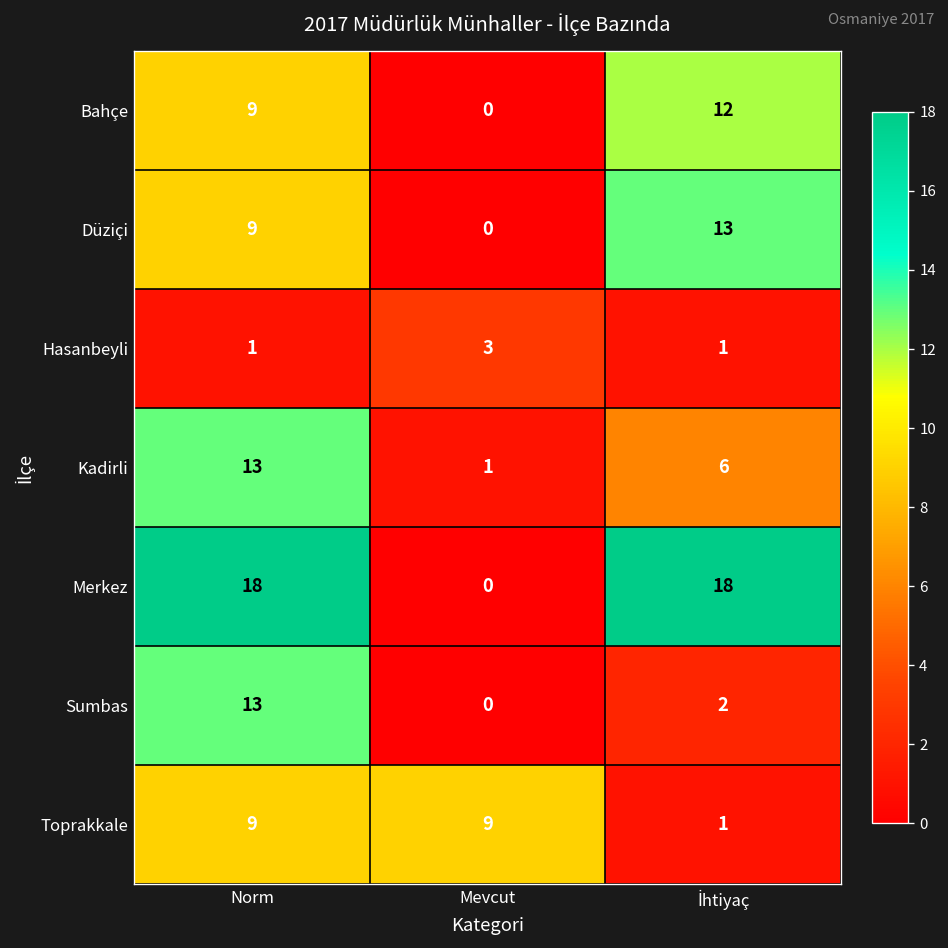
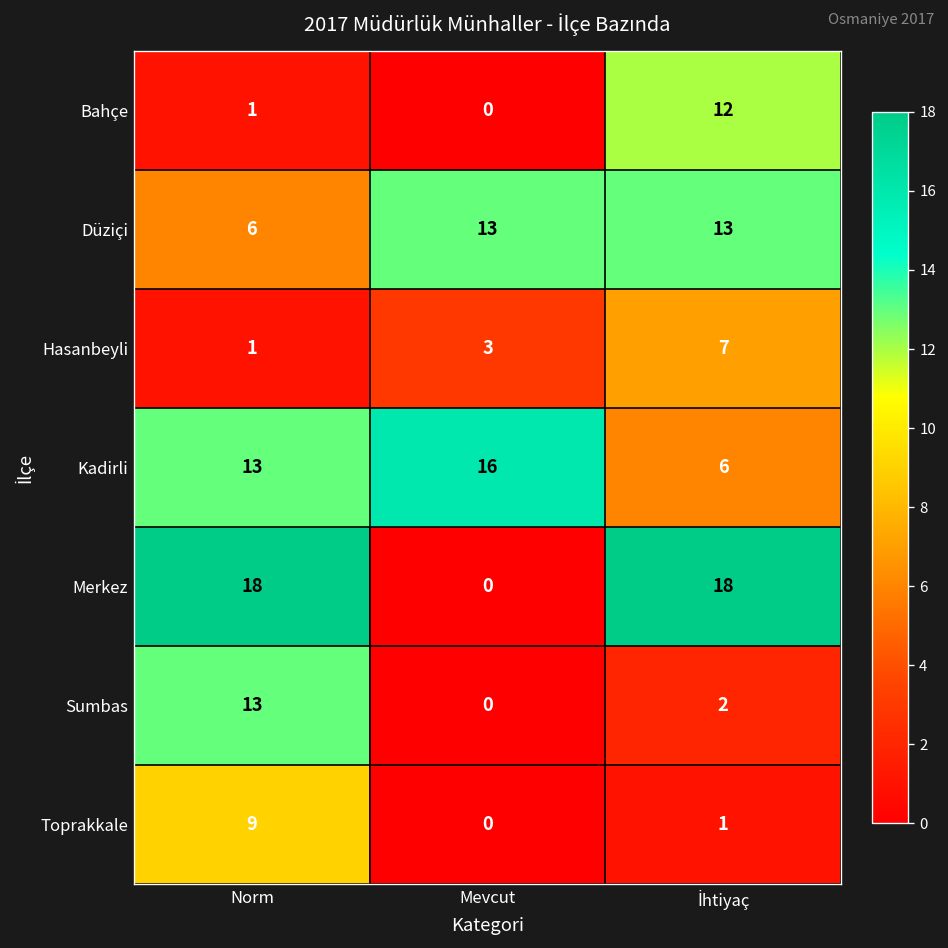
Bahçe, Norm: 9 -> 1
Düziçi, Norm: 9 -> 6
Düziçi, Mevcut: 0 -> 13
Hasanbeyli, İhtiyaç: 1 -> 7
Kadirli, Mevcut: 1 -> 16
Toprakkale, Mevcut: 9 -> 0
